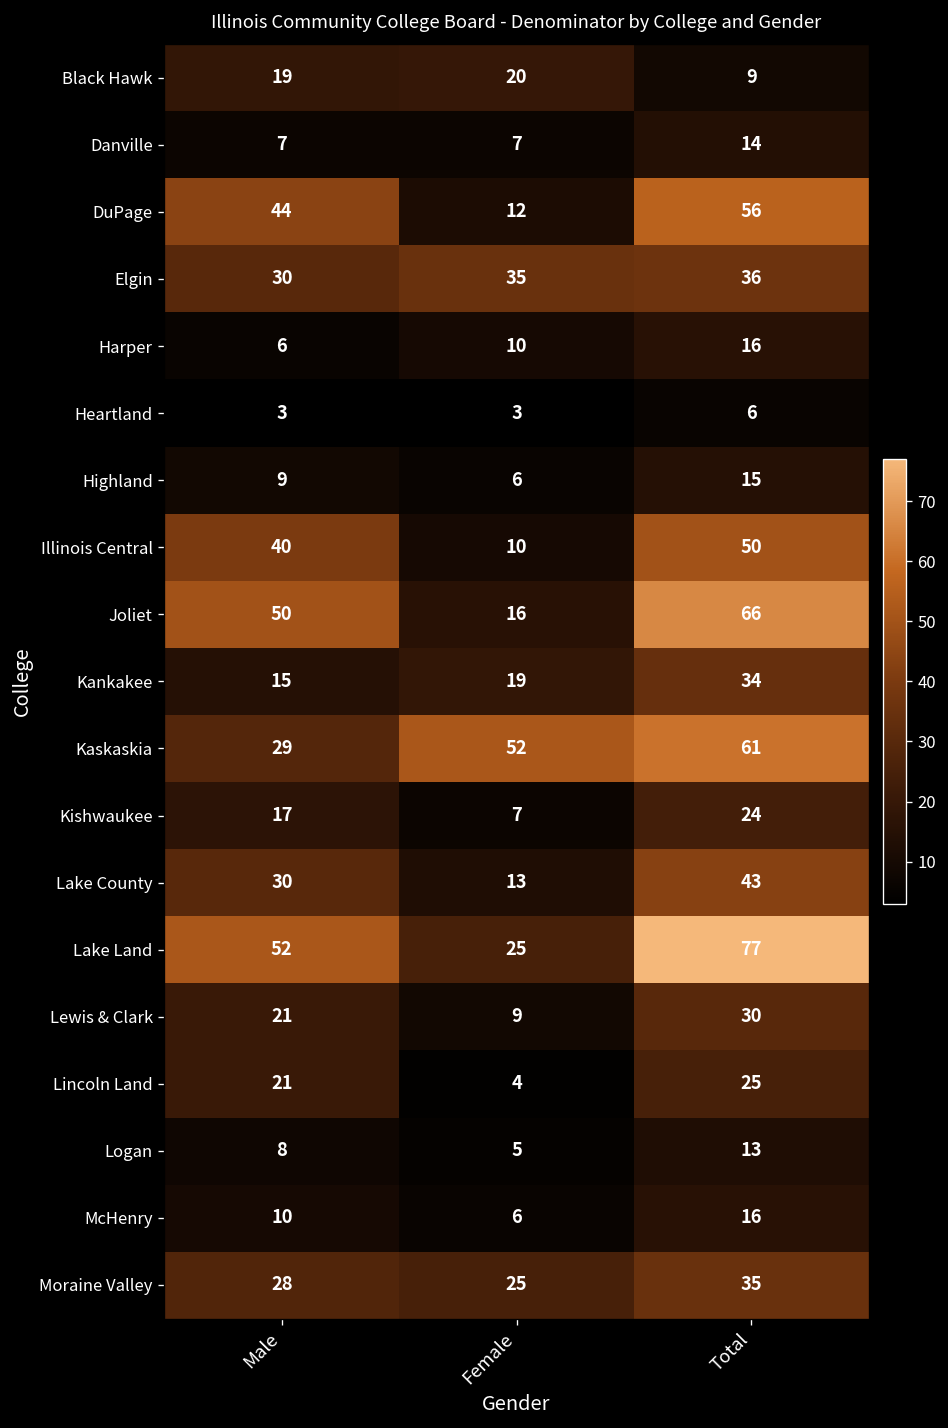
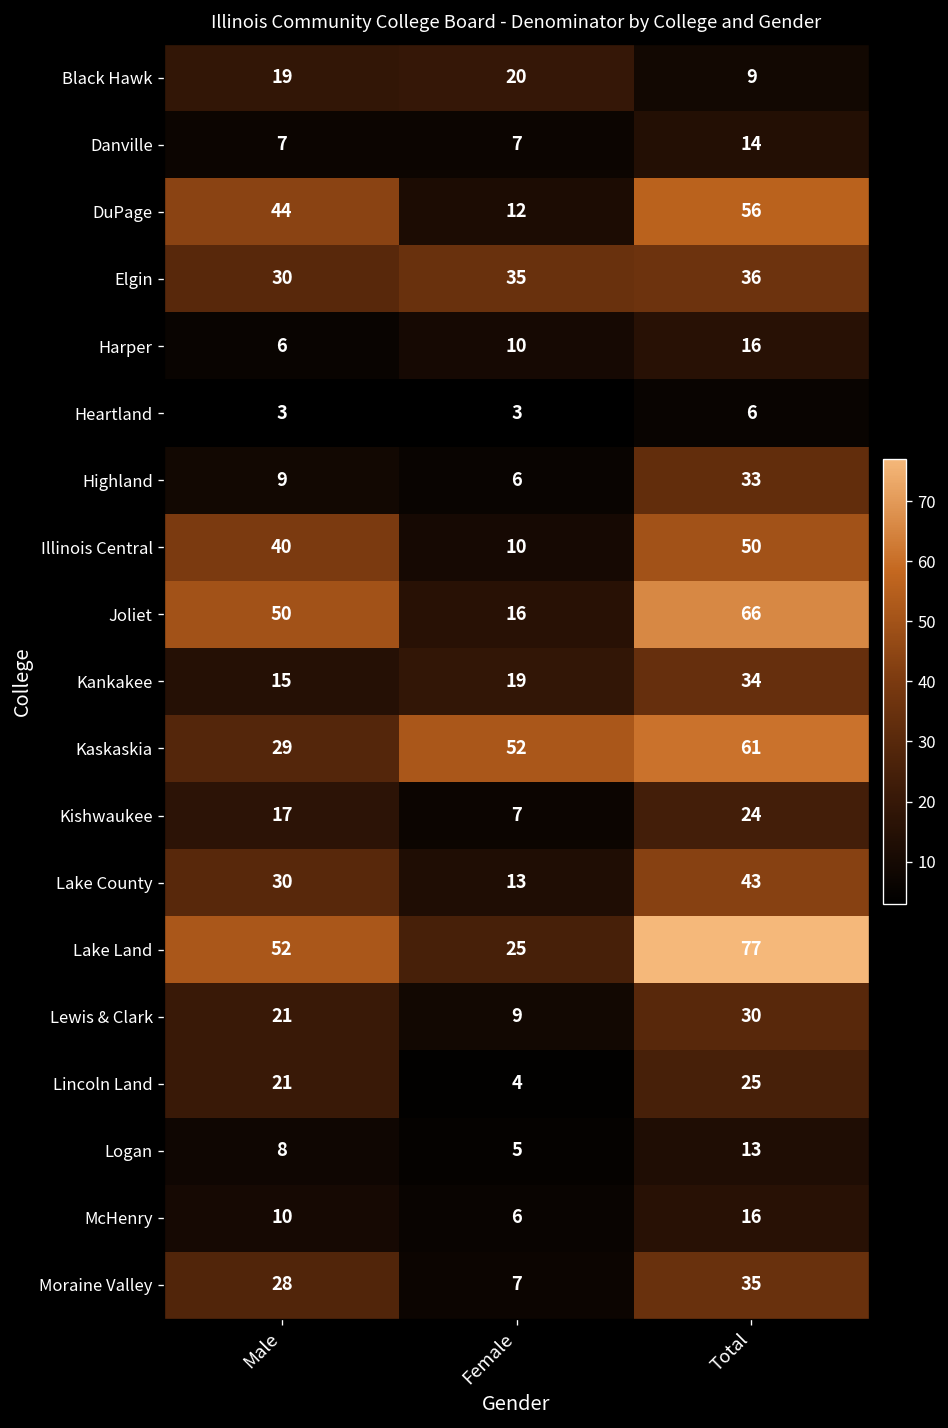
Highland, Total: 15 -> 33
Moraine Valley, Female: 25 -> 7
